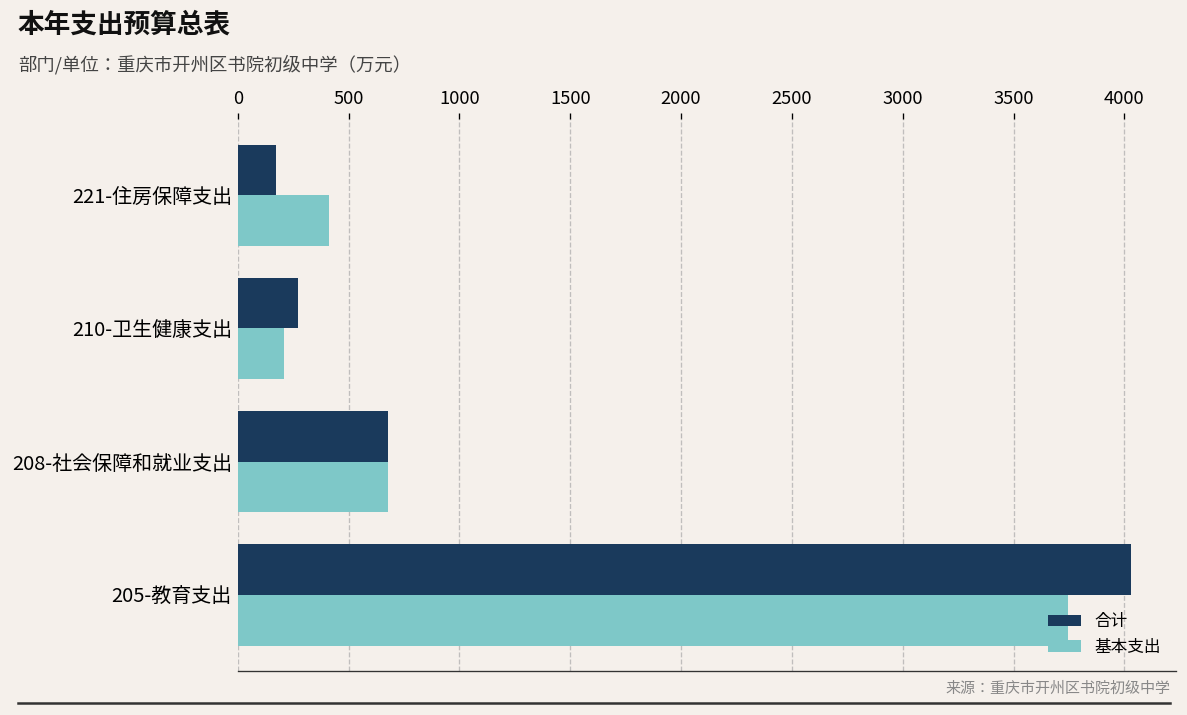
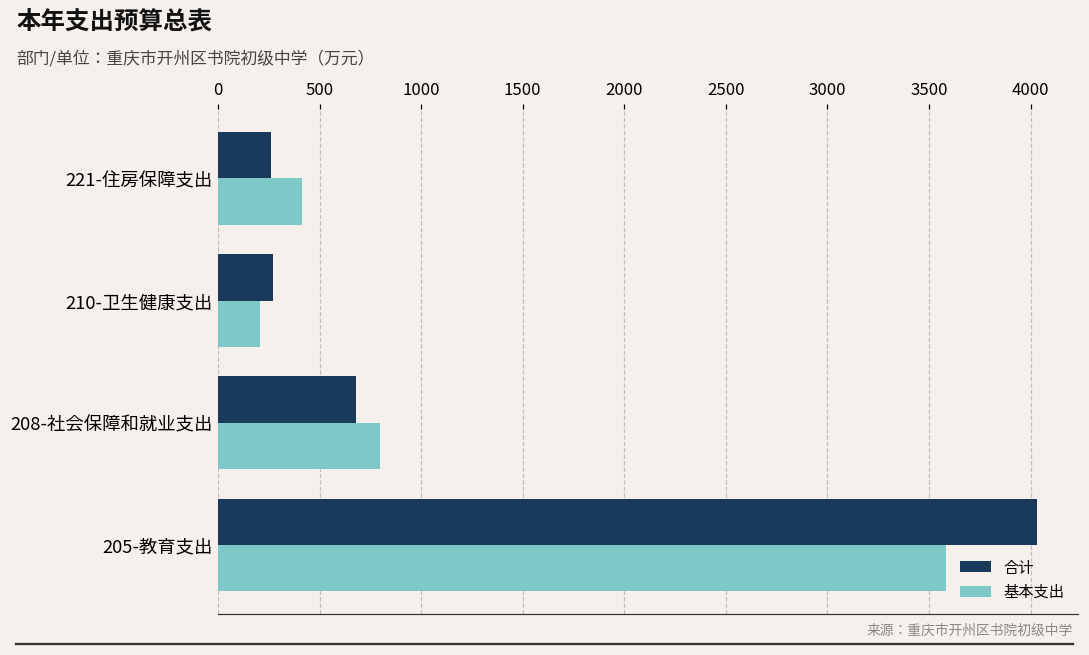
合计, 221-住房保障支出: 170 -> 260
基本支出, 208-社会保障和就业支出: 680 -> 800
基本支出, 205-教育支出: 3750 -> 3580
